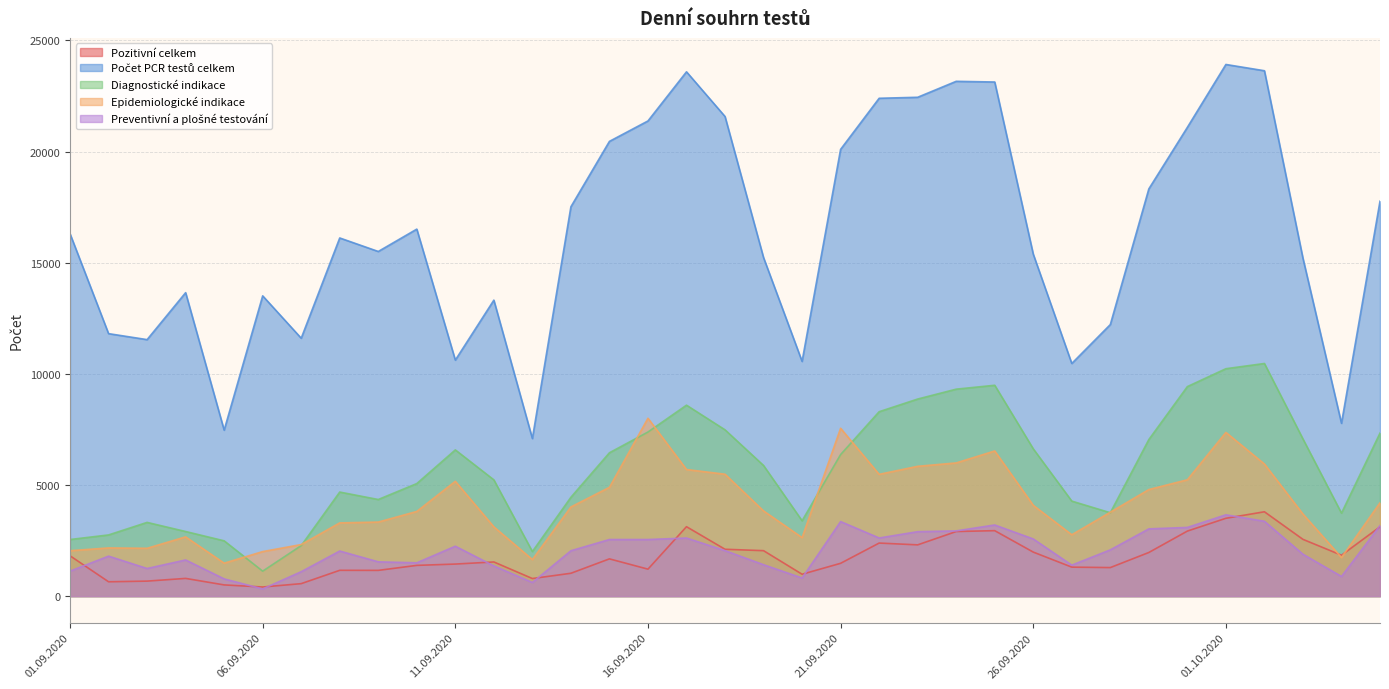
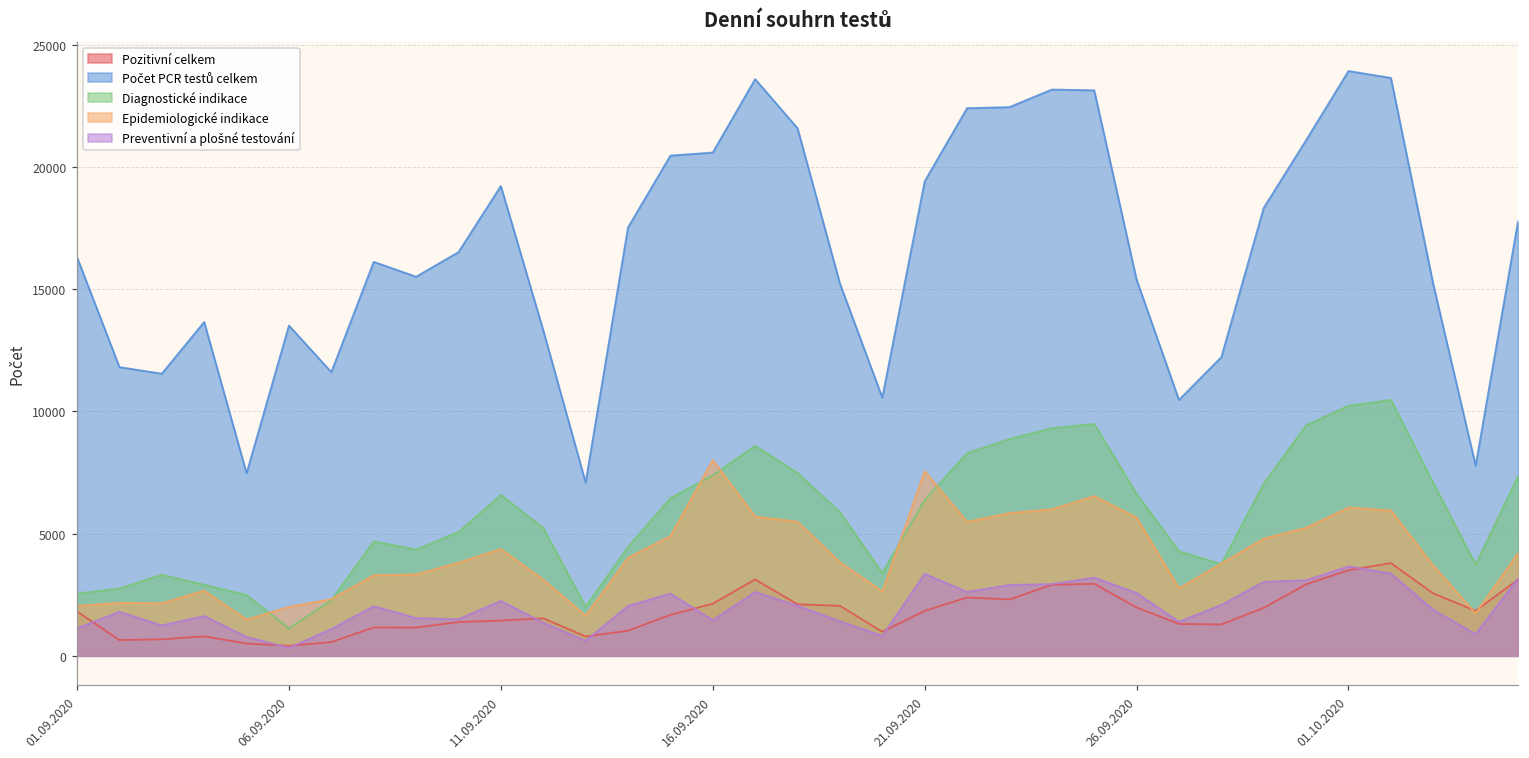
Počet PCR testů celkem, 11.09.2020: 10600 -> 19200
Epidemiologické indikace, 11.09.2020: 5200 -> 4400
Pozitivní celkem, 16.09.2020: 1200 -> 2100
Počet PCR testů celkem, 16.09.2020: 21400 -> 20600
Preventivní a plošné testování, 16.09.2020: 2500 -> 1500
Pozitivní celkem, 21.09.2020: 1500 -> 1800
Počet PCR testů celkem, 21.09.2020: 20100 -> 19400
Epidemiologické indikace, 26.09.2020: 4100 -> 5700
Epidemiologické indikace, 01.10.2020: 7400 -> 6100
